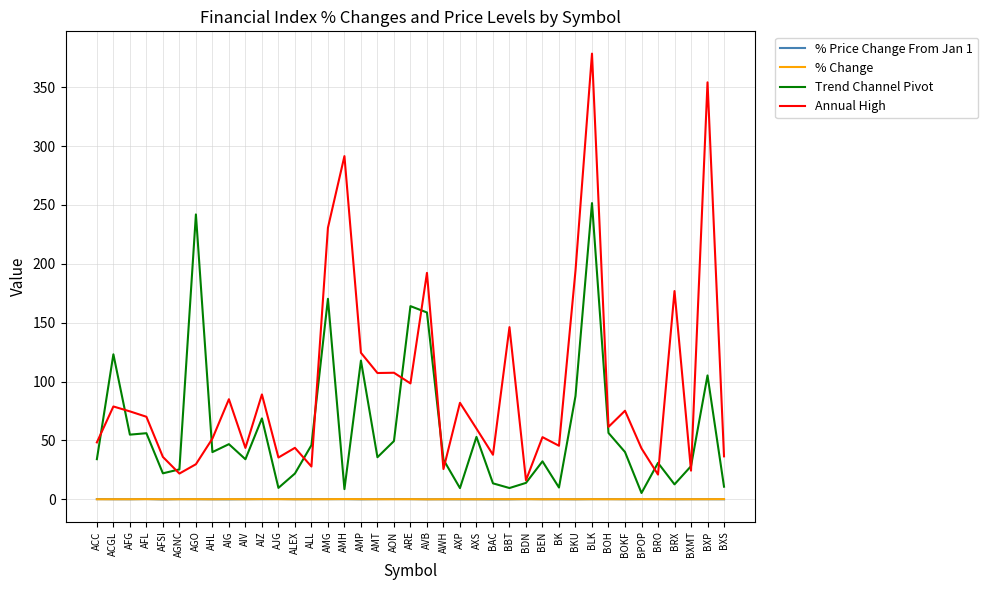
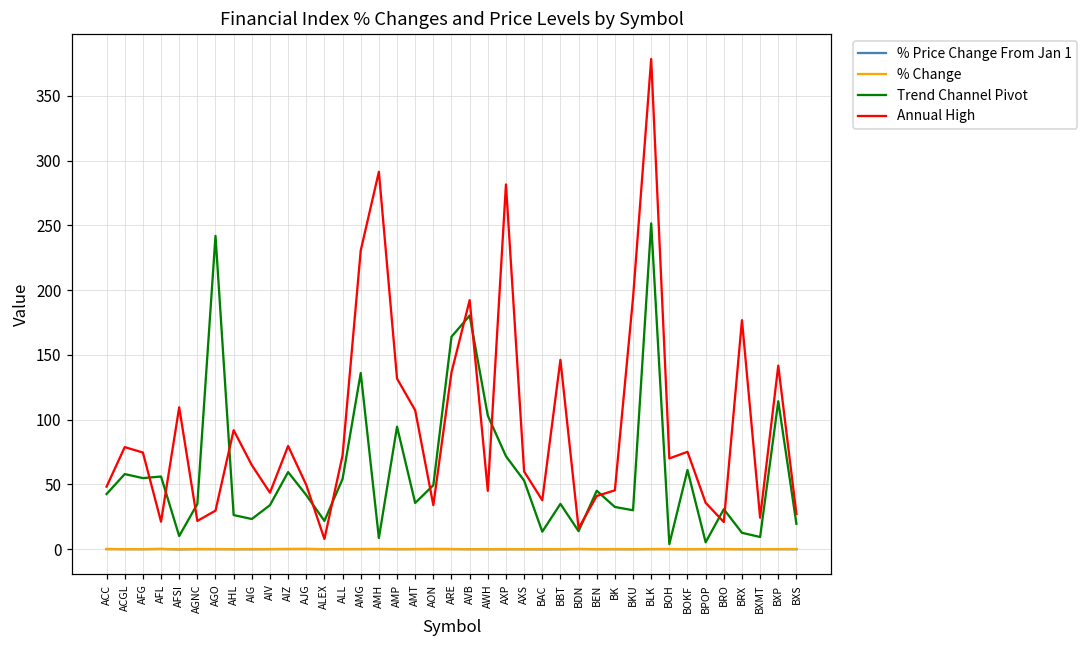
Trend Channel Pivot, ACC: 34 -> 43
Trend Channel Pivot, ACGL: 123 -> 58
Annual High, AFL: 70 -> 21
Trend Channel Pivot, AFSI: 22 -> 10
Annual High, AFSI: 36 -> 110
Trend Channel Pivot, AGNC: 25 -> 35
Trend Channel Pivot, AHL: 40 -> 26
Annual High, AHL: 52 -> 92
Trend Channel Pivot, AIG: 47 -> 23
Annual High, AIG: 85 -> 65
Trend Channel Pivot, AIZ: 69 -> 60
Annual High, AIZ: 89 -> 80
Trend Channel Pivot, AJG: 10 -> 42
Annual High, AJG: 35 -> 50
Annual High, ALEX: 44 -> 8
Trend Channel Pivot, ALL: 46 -> 54
Annual High, ALL: 28 -> 73
Trend Channel Pivot, AMG: 170 -> 136
Trend Channel Pivot, AMP: 118 -> 95
Annual High, AMP: 124 -> 132
Annual High, AON: 107 -> 34
Annual High, ARE: 98 -> 137
Trend Channel Pivot, AVB: 159 -> 180
Trend Channel Pivot, AWH: 34 -> 103
Annual High, AWH: 26 -> 45
Trend Channel Pivot, AXP: 9 -> 72
Annual High, AXP: 82 -> 282
Trend Channel Pivot, BBT: 10 -> 35
Trend Channel Pivot, BEN: 32 -> 45
Annual High, BEN: 53 -> 41
Trend Channel Pivot, BK: 10 -> 33
Trend Channel Pivot, BKU: 88 -> 30
Trend Channel Pivot, BOH: 56 -> 4
Annual High, BOH: 61 -> 70
Trend Channel Pivot, BOKF: 40 -> 61
Annual High, BPOP: 43 -> 36
Trend Channel Pivot, BXMT: 28 -> 9
Trend Channel Pivot, BXP: 105 -> 114
Annual High, BXP: 354 -> 142
Trend Channel Pivot, BXS: 11 -> 20
Annual High, BXS: 36 -> 27
